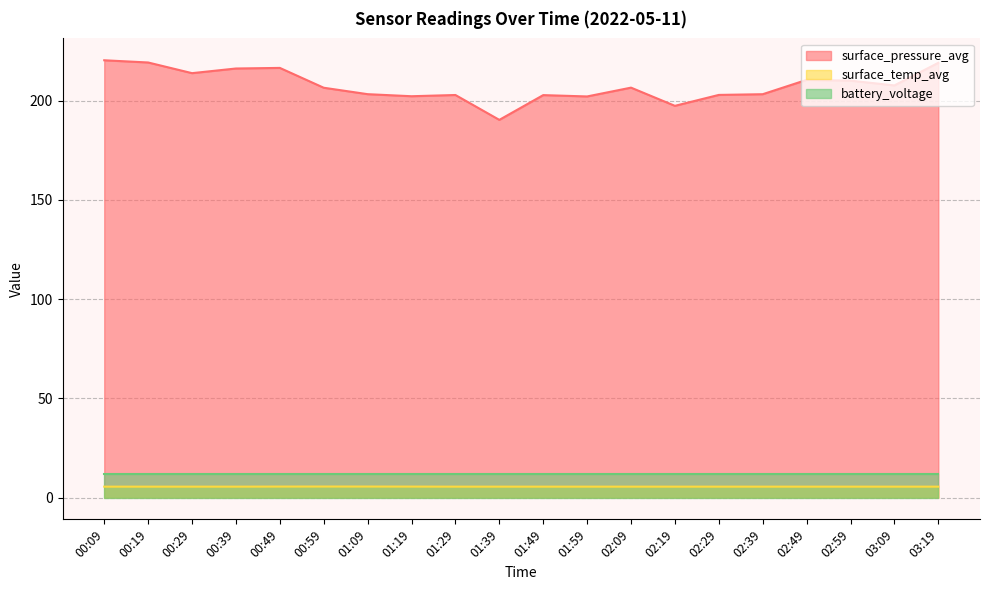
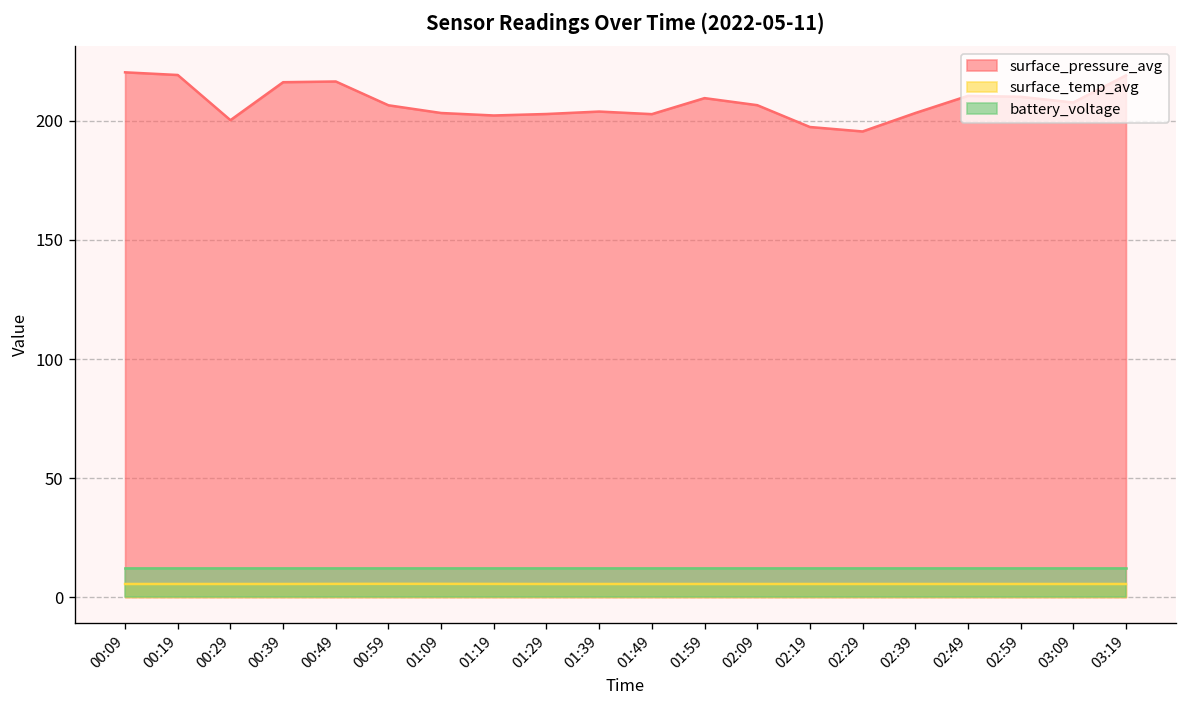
surface_pressure_avg, 00:29: 214 -> 200
surface_pressure_avg, 01:39: 190 -> 204
surface_pressure_avg, 01:59: 202 -> 210
surface_pressure_avg, 02:29: 203 -> 196
